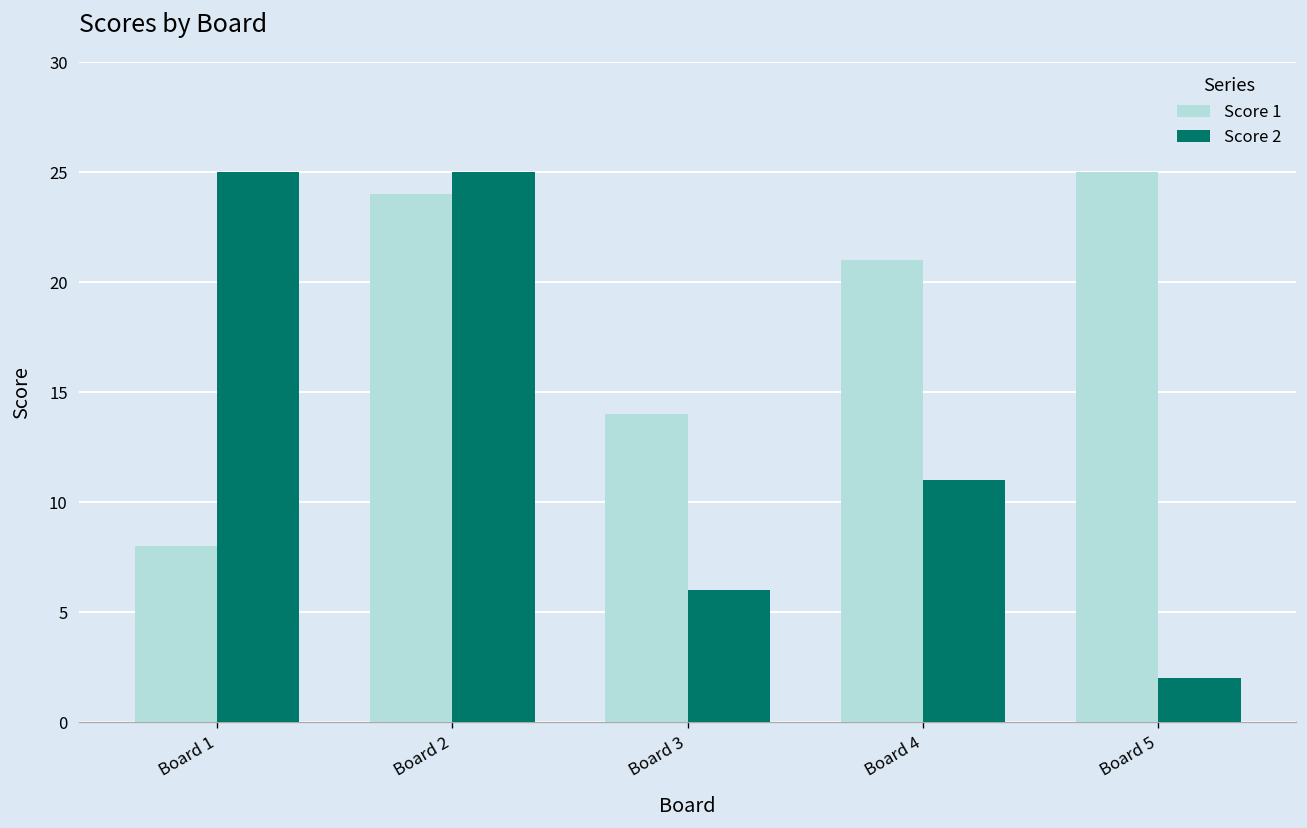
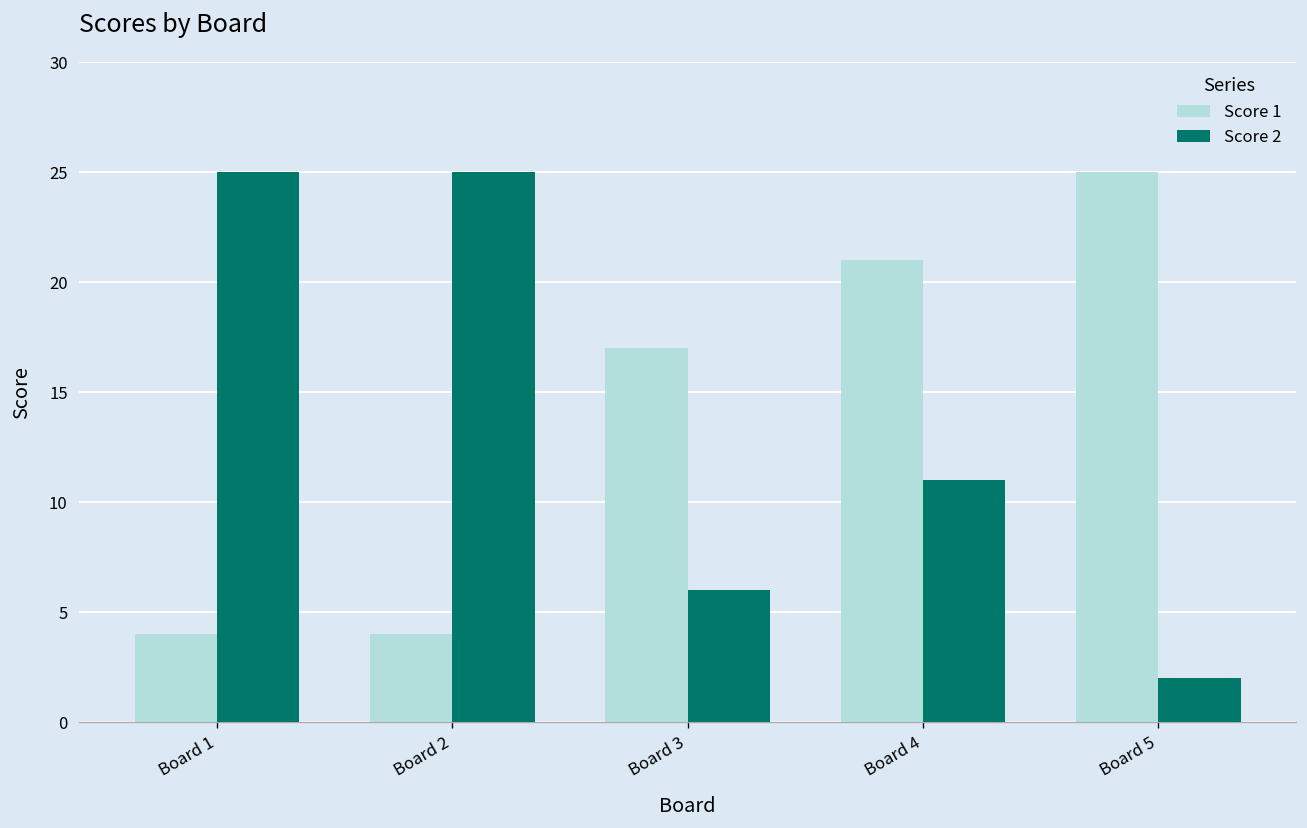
Score 1, Board 1: 8 -> 4
Score 1, Board 2: 24 -> 4
Score 1, Board 3: 14 -> 17
